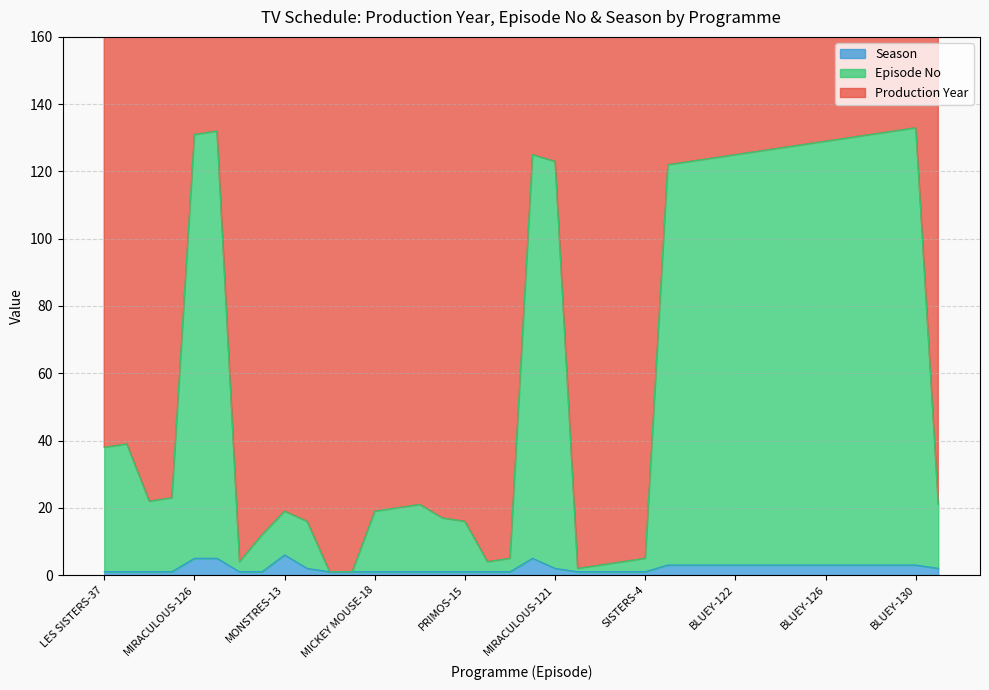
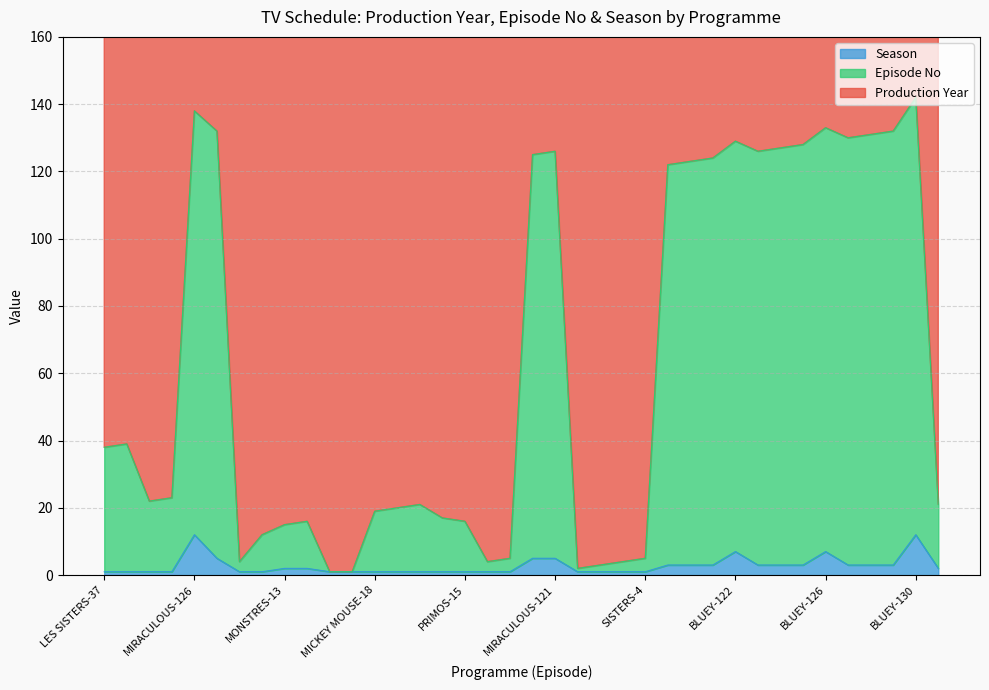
Season, MIRACULOUS-126: 5 -> 12
Season, MONSTRES-13: 6 -> 2
Season, MIRACULOUS-121: 2 -> 5
Season, BLUEY-122: 3 -> 7
Season, BLUEY-126: 3 -> 7
Season, BLUEY-130: 3 -> 12
